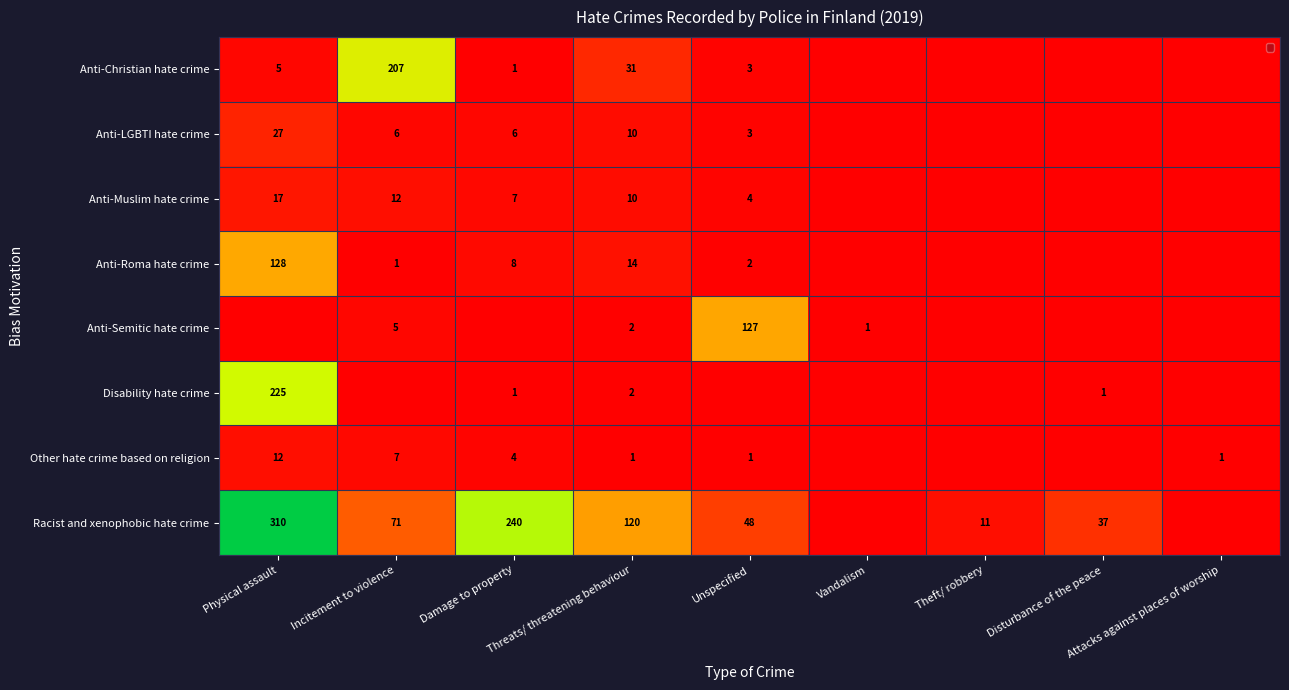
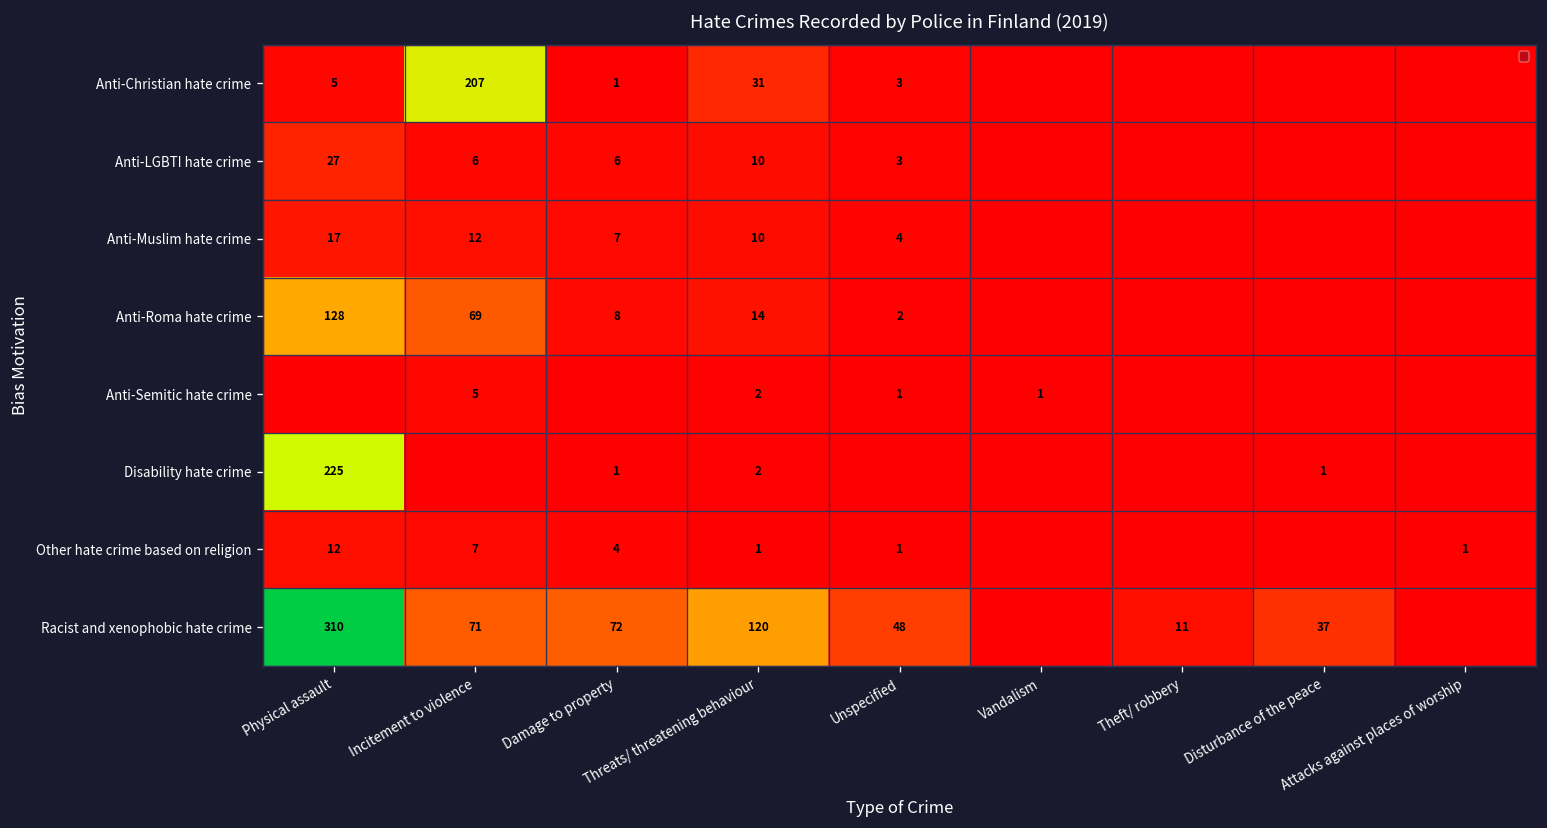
Anti-Roma hate crime, Incitement to violence: 1 -> 69
Anti-Semitic hate crime, Unspecified: 127 -> 1
Racist and xenophobic hate crime, Damage to property: 240 -> 72
